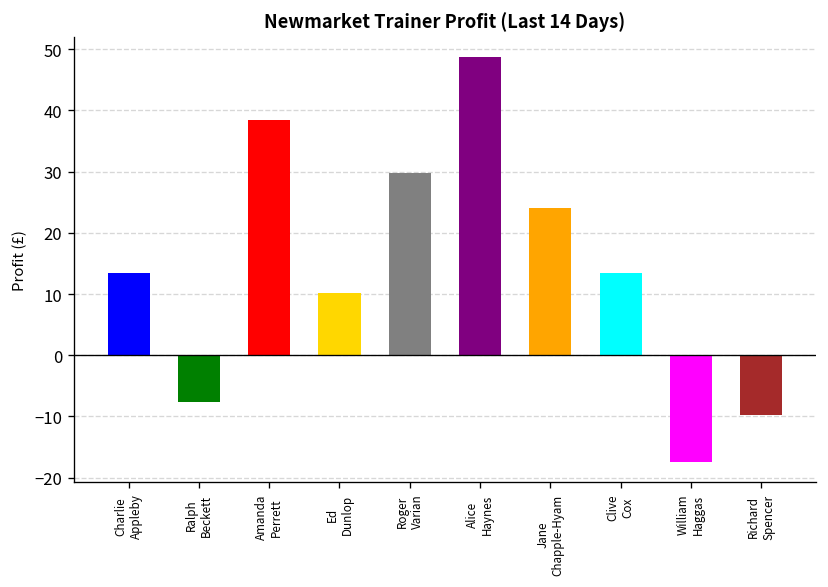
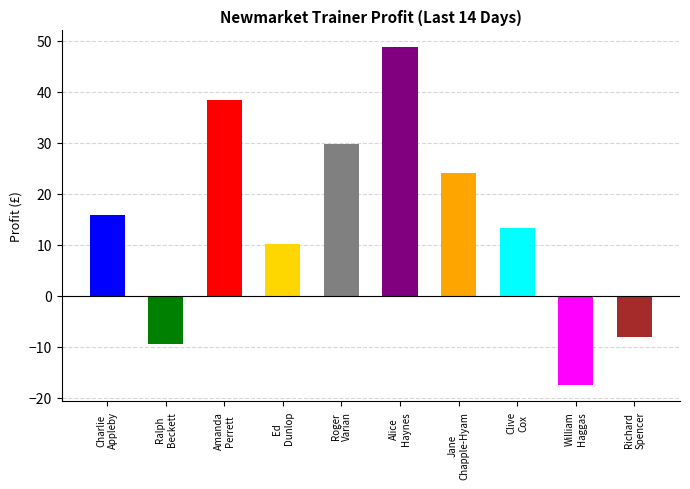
Charlie Appleby: 13 -> 16
Ralph Beckett: -8 -> -10
Richard Spencer: -10 -> -8
